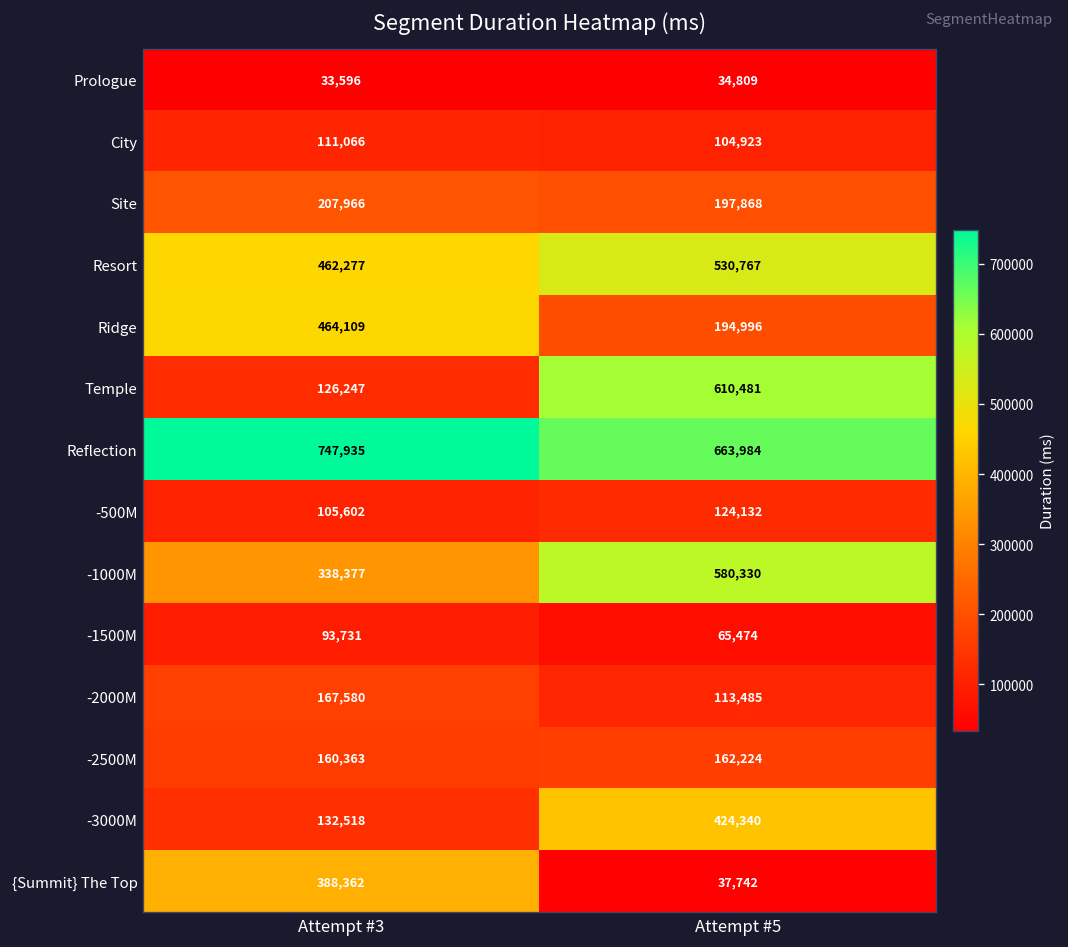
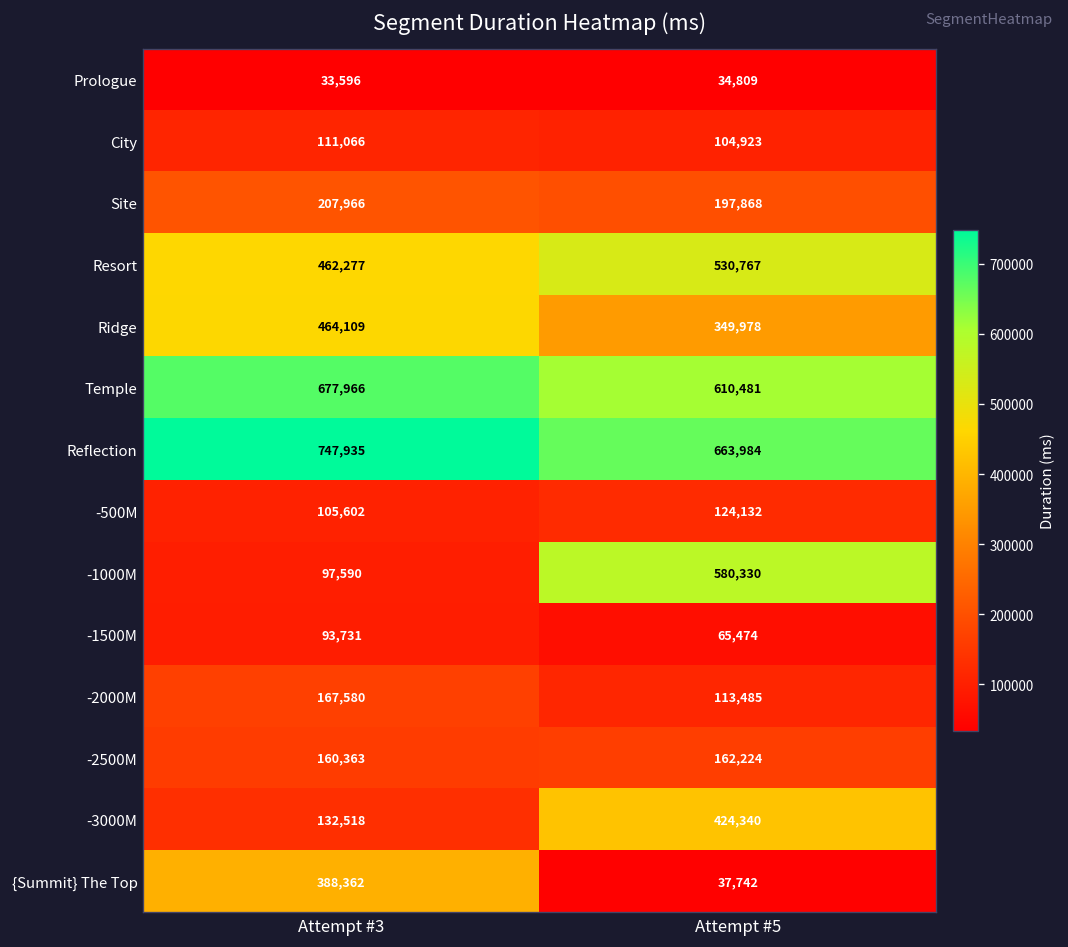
Ridge, Attempt #5: 194,996 -> 349,978
Temple, Attempt #3: 126,247 -> 677,966
-1000M, Attempt #3: 338,377 -> 97,590
